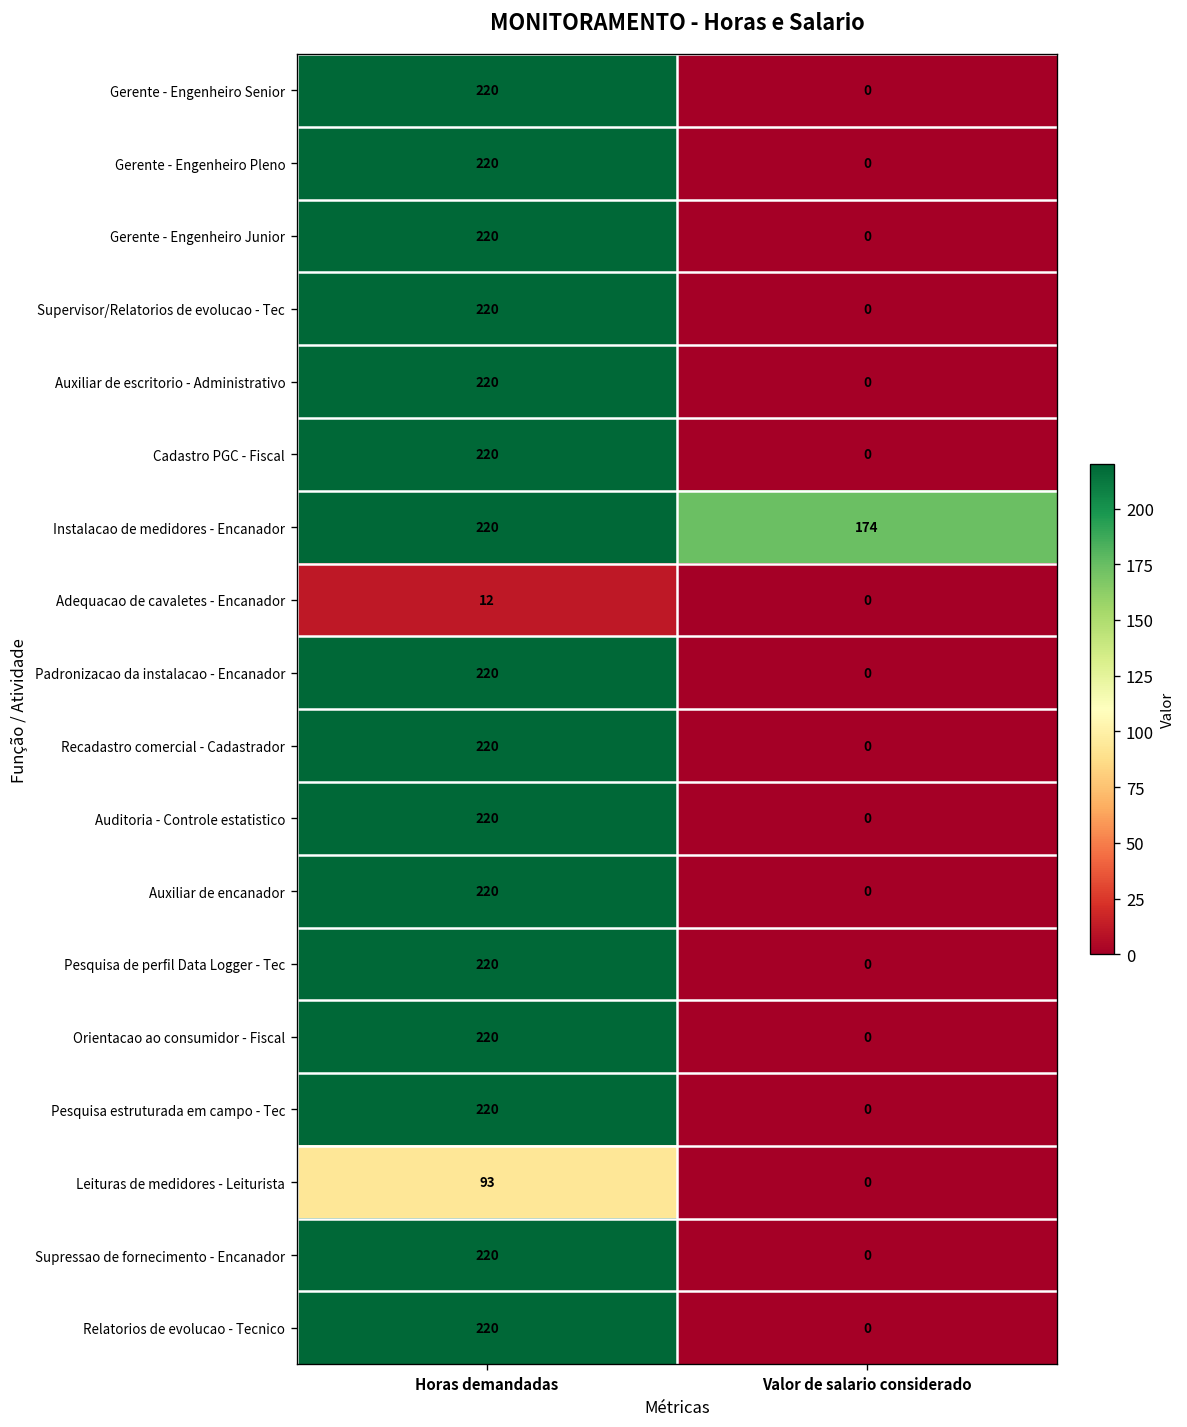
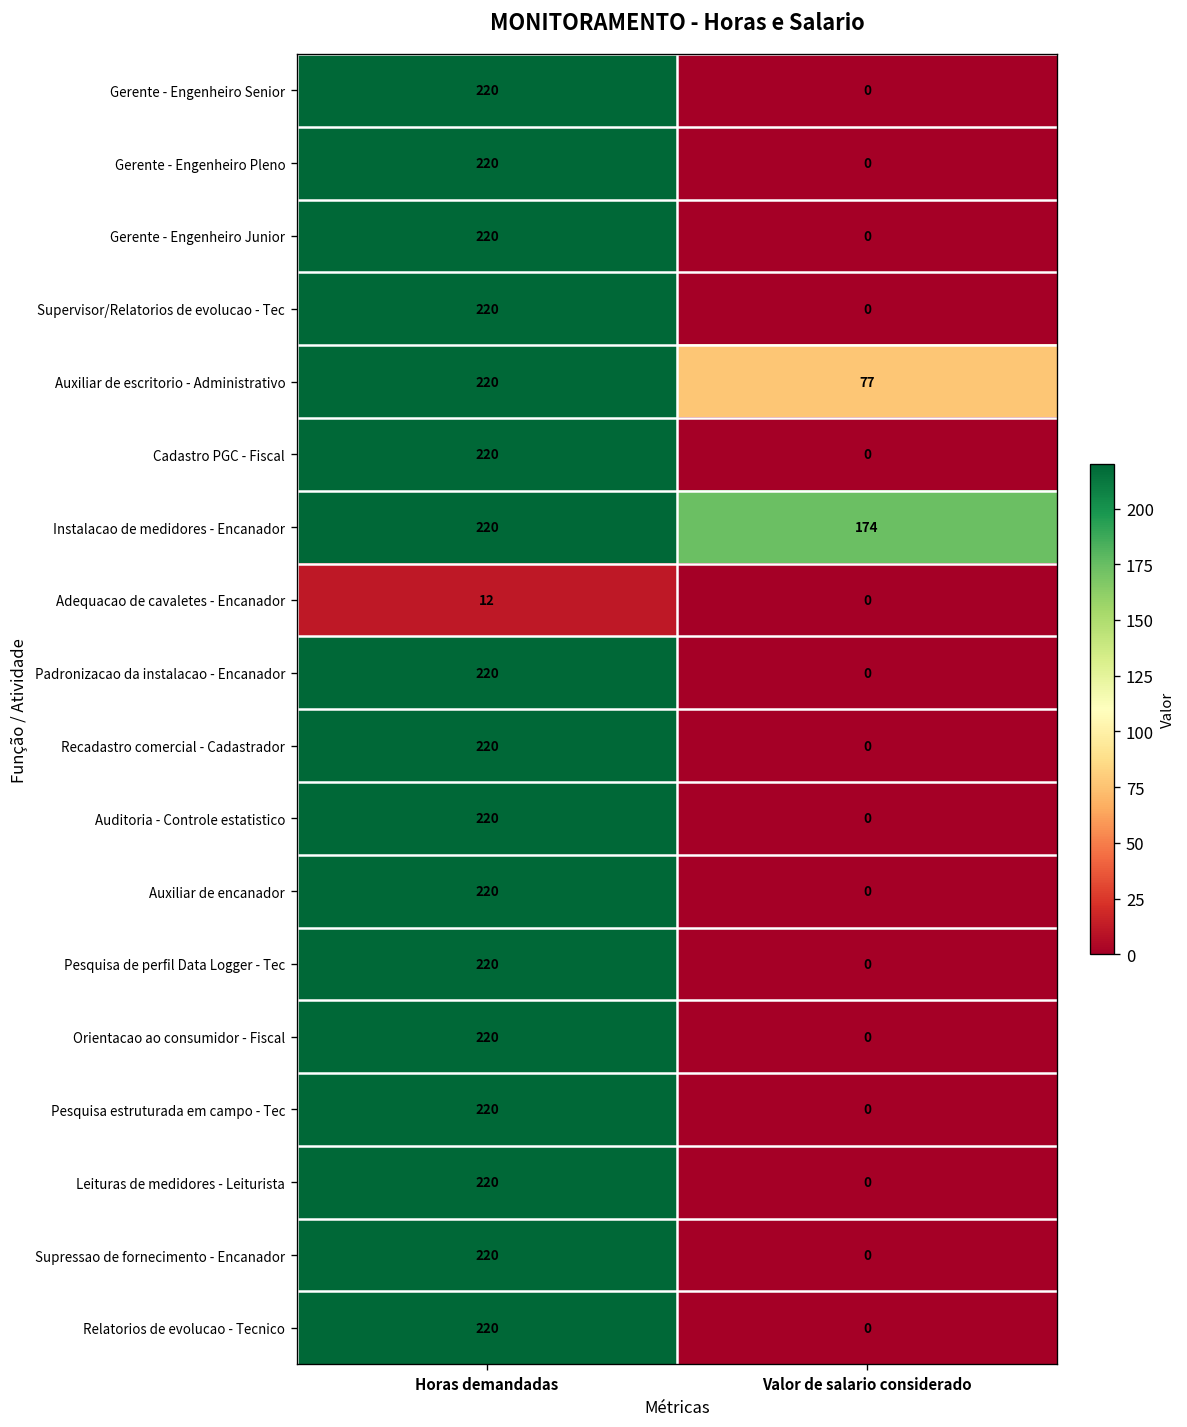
Auxiliar de escritorio - Administrativo, Valor de salario considerado: 0 -> 77
Leituras de medidores - Leiturista, Horas demandadas: 93 -> 220
